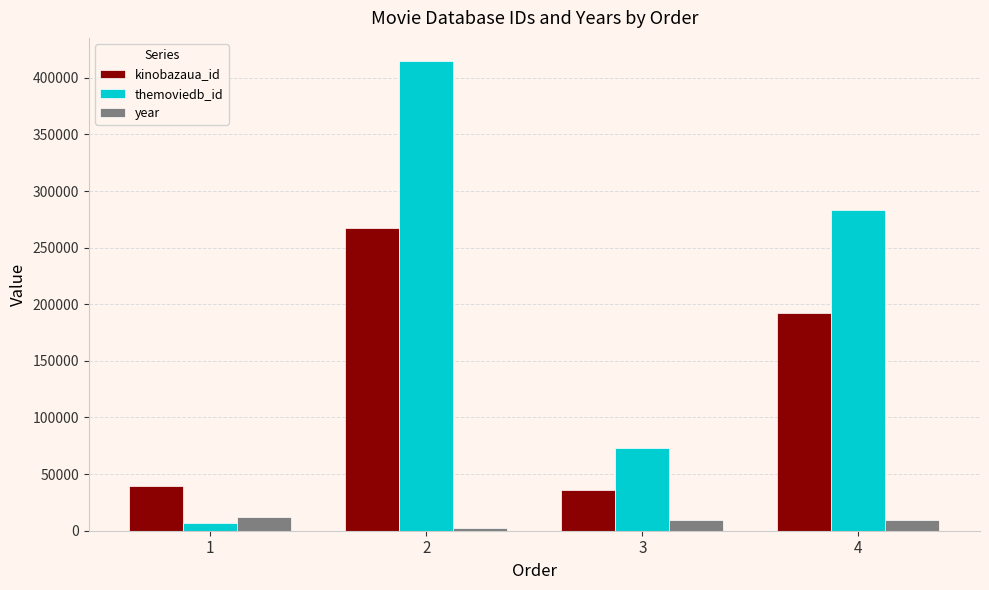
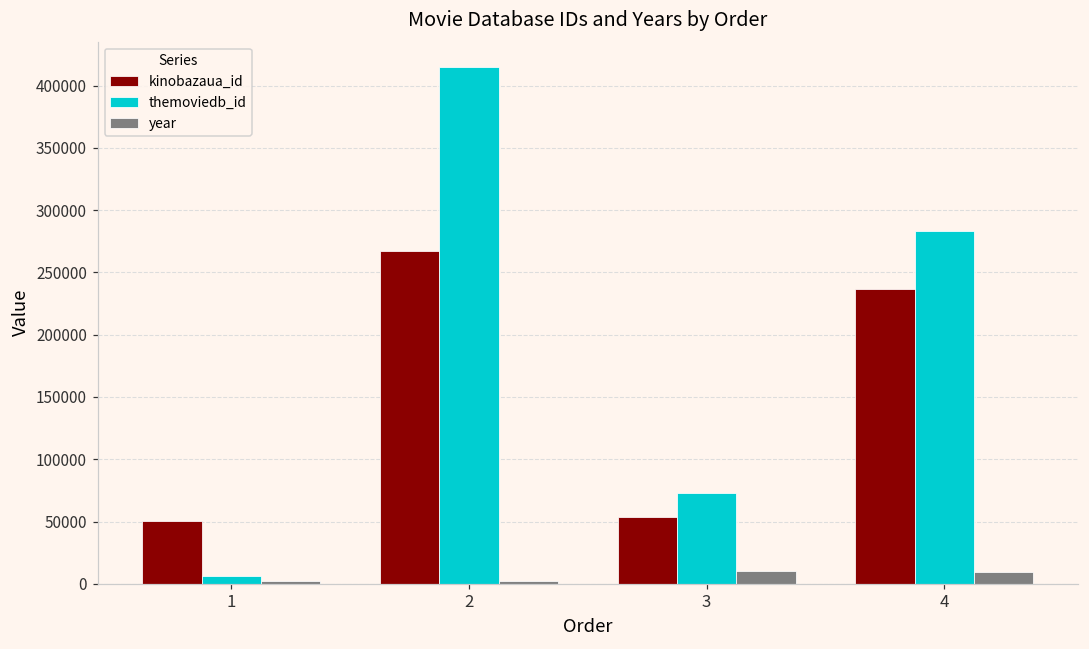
kinobazaua_id, 1: 40000 -> 50000
year, 1: 12000 -> 2000
kinobazaua_id, 3: 36000 -> 54000
kinobazaua_id, 4: 193000 -> 237000
